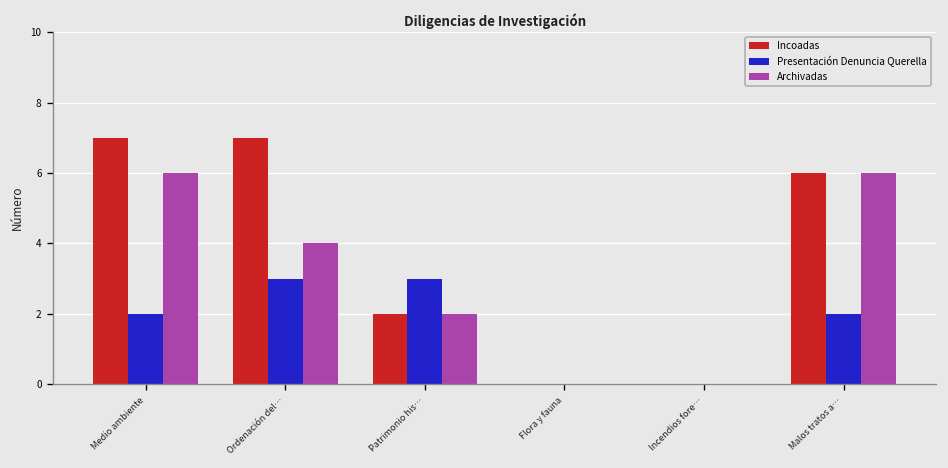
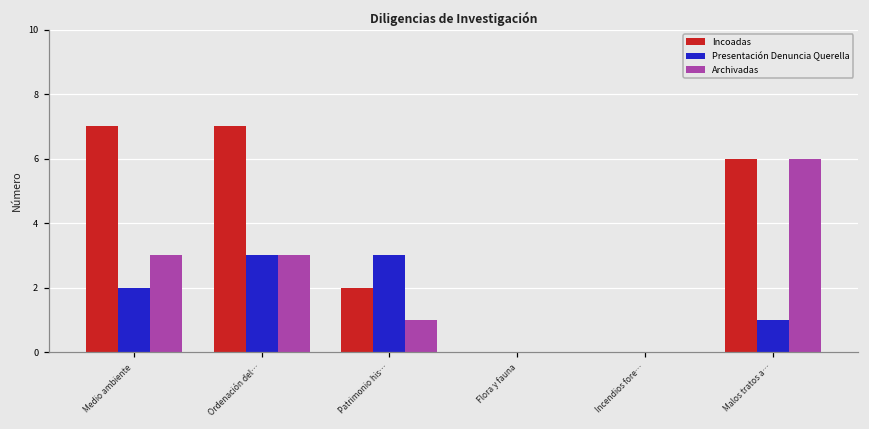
Archivadas, Medio ambiente: 6 -> 3
Archivadas, Ordenación del…: 4 -> 3
Archivadas, Patrimonio his…: 2 -> 1
Presentación Denuncia Querella, Malos tratos a…: 2 -> 1
